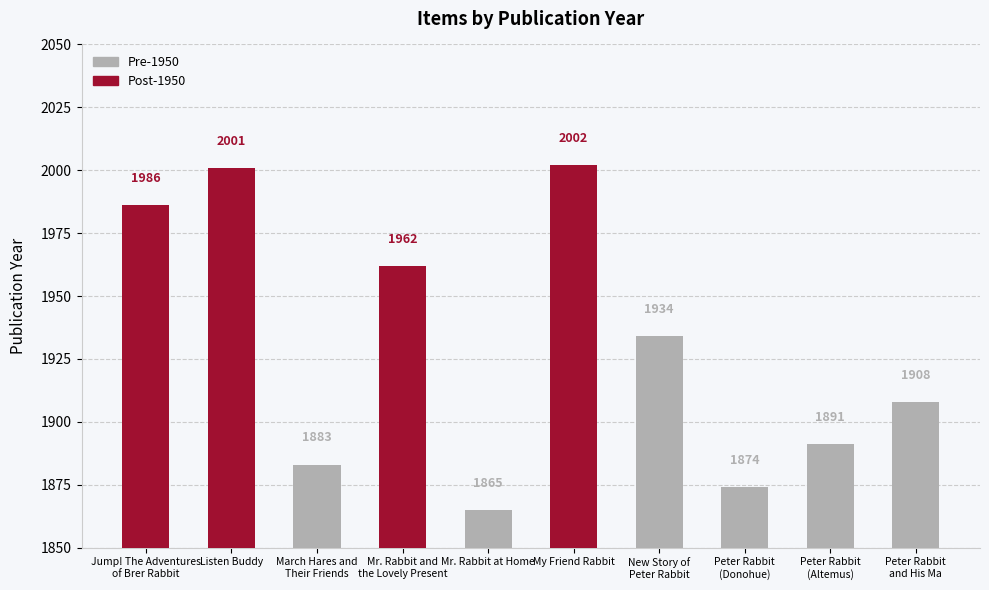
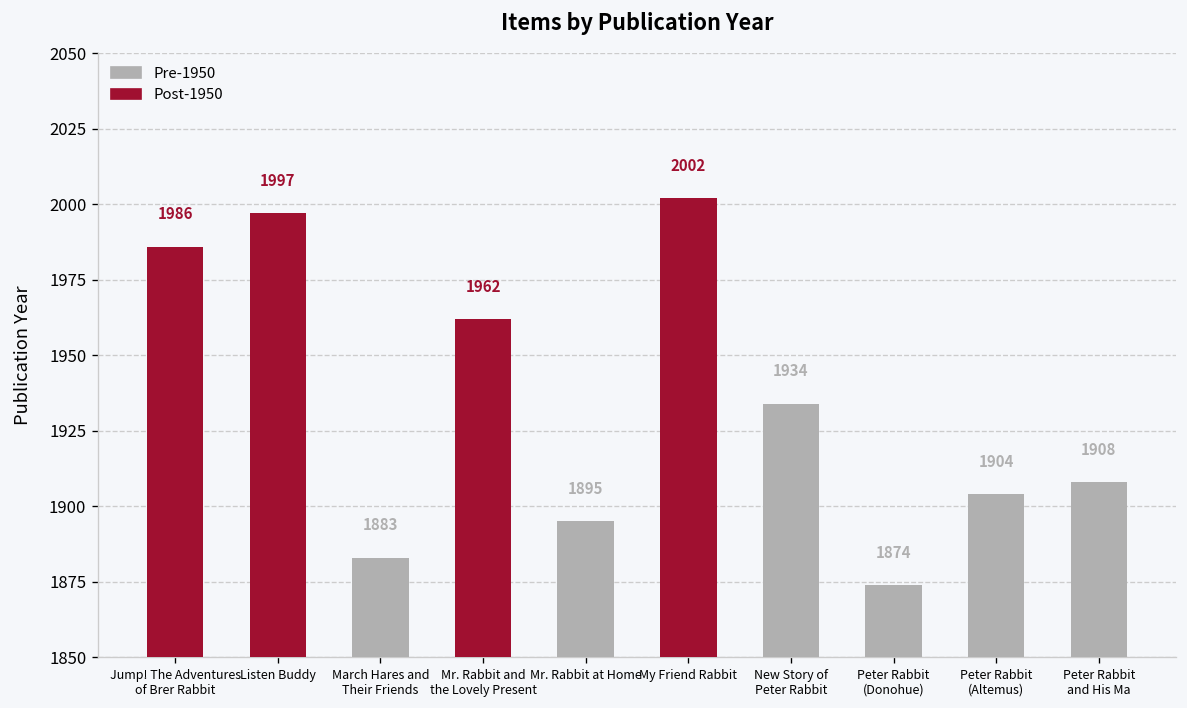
Listen Buddy: 2001 -> 1997
Mr. Rabbit at Home: 1865 -> 1895
Peter Rabbit (Altemus): 1891 -> 1904
